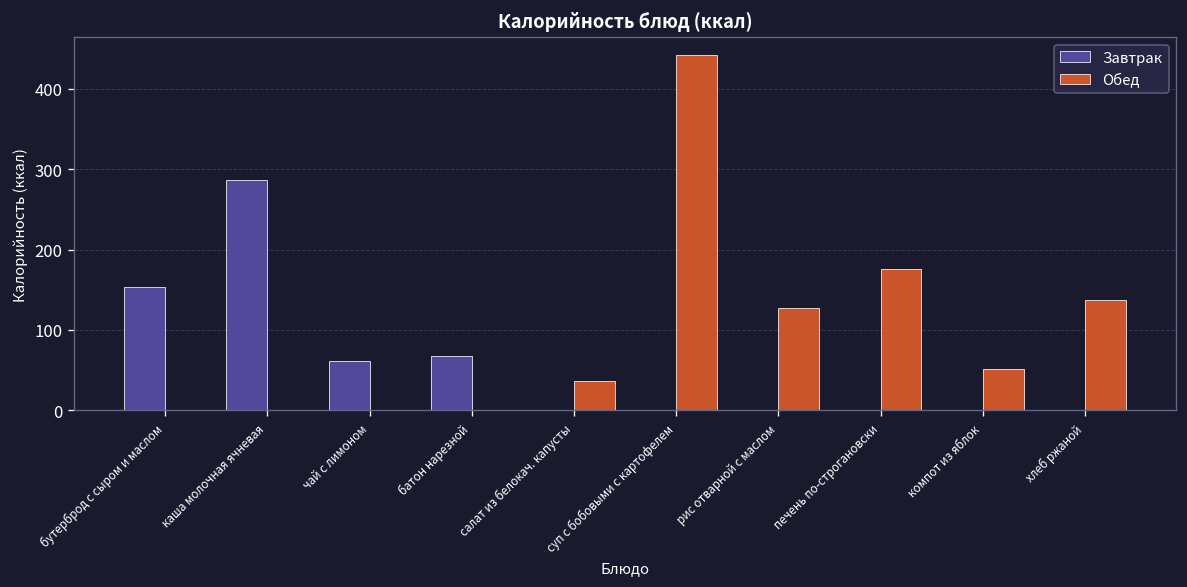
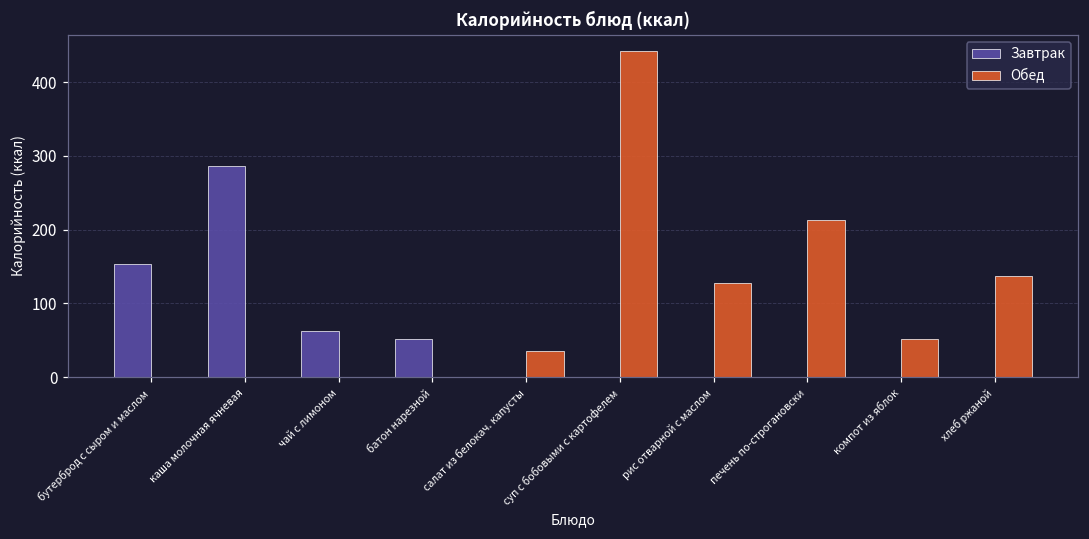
Завтрак, батон нарезной: 70 -> 50
Обед, печень по-строгановски: 180 -> 210
